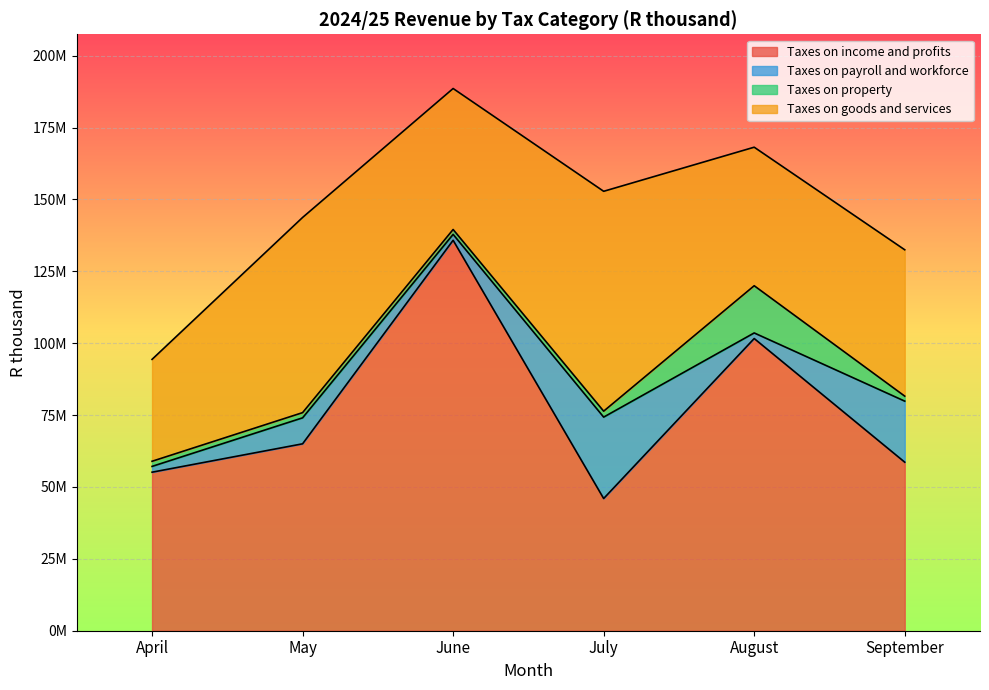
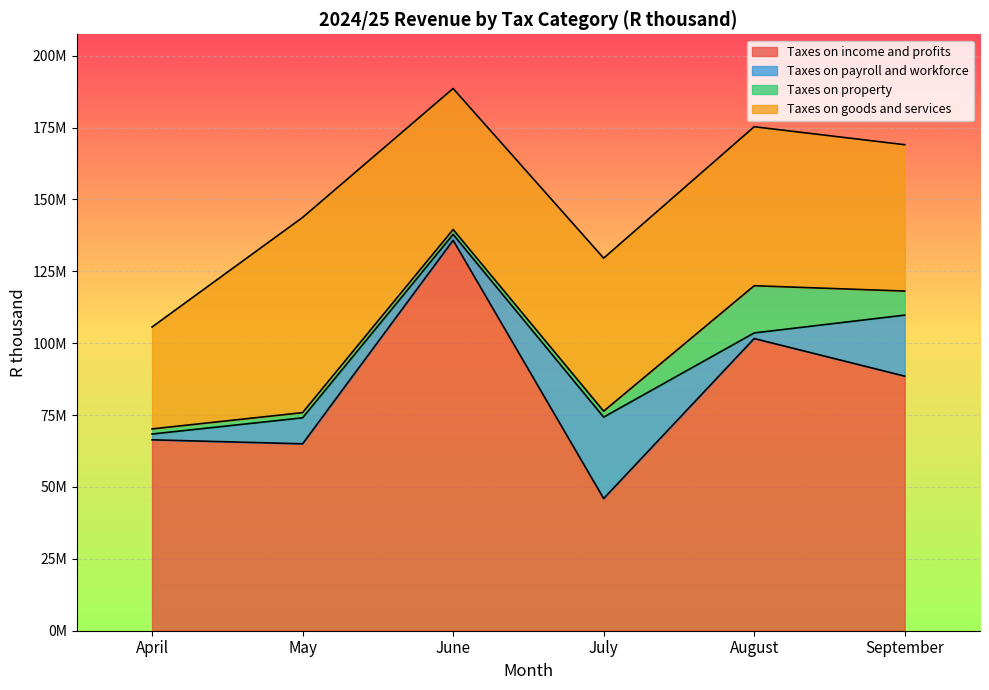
Taxes on income and profits, April: 55000000 -> 66000000
Taxes on goods and services, July: 76000000 -> 53000000
Taxes on goods and services, August: 48000000 -> 55000000
Taxes on income and profits, September: 59000000 -> 89000000
Taxes on property, September: 2000000 -> 8000000
